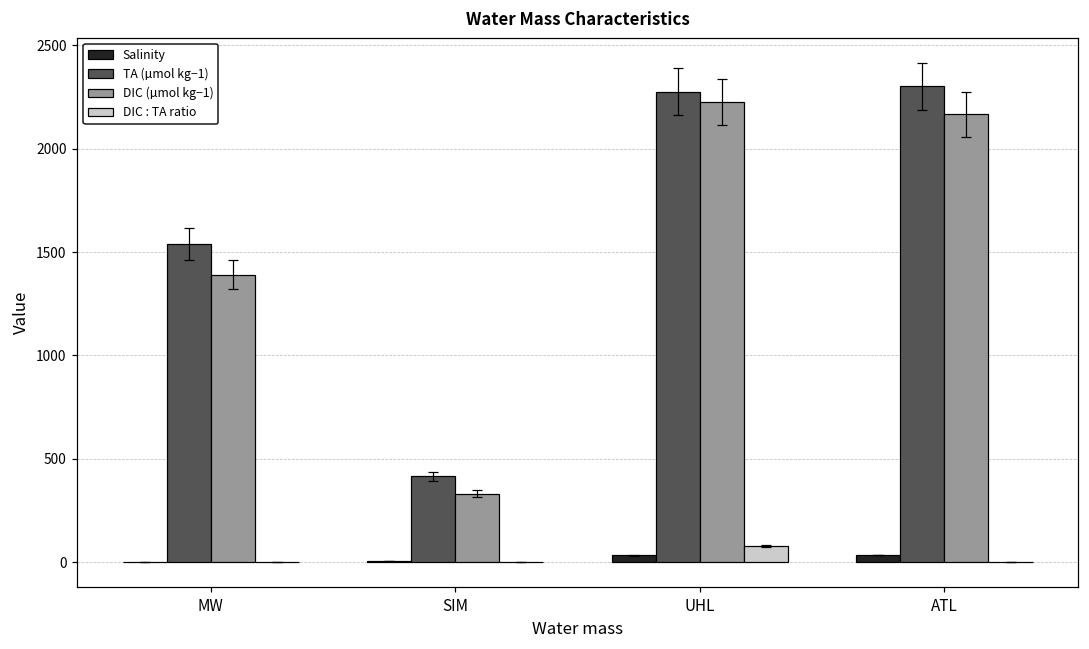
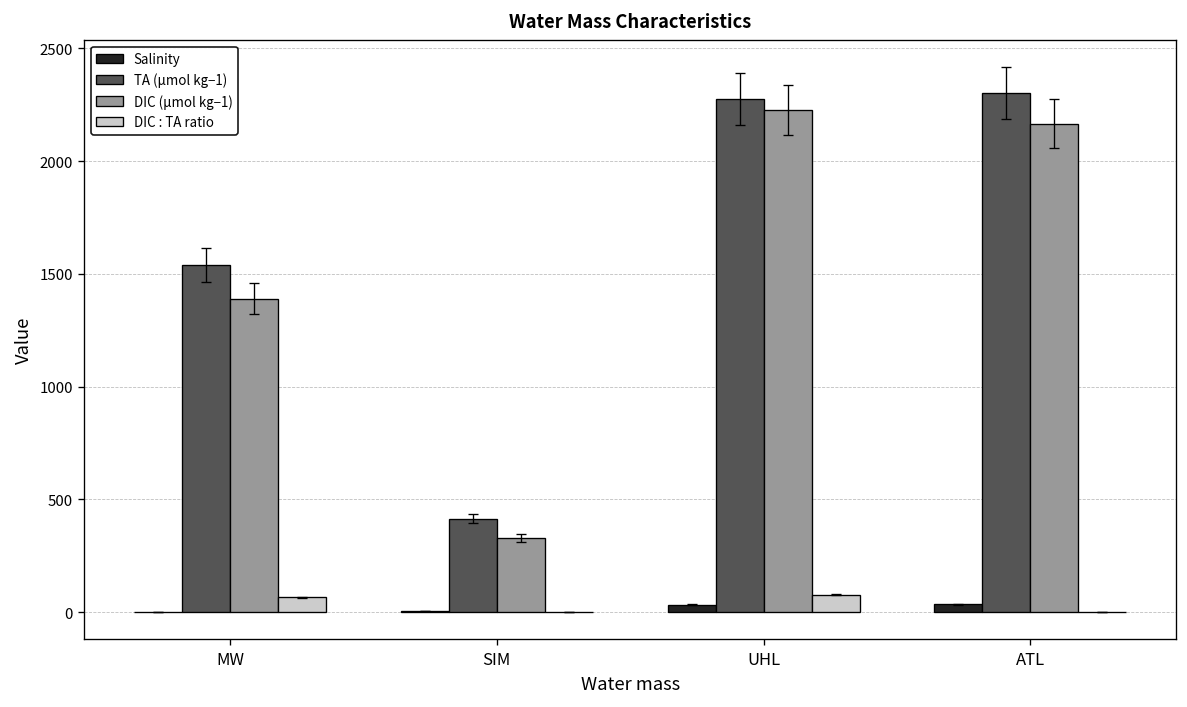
DIC : TA ratio, MW: 0 -> 70
